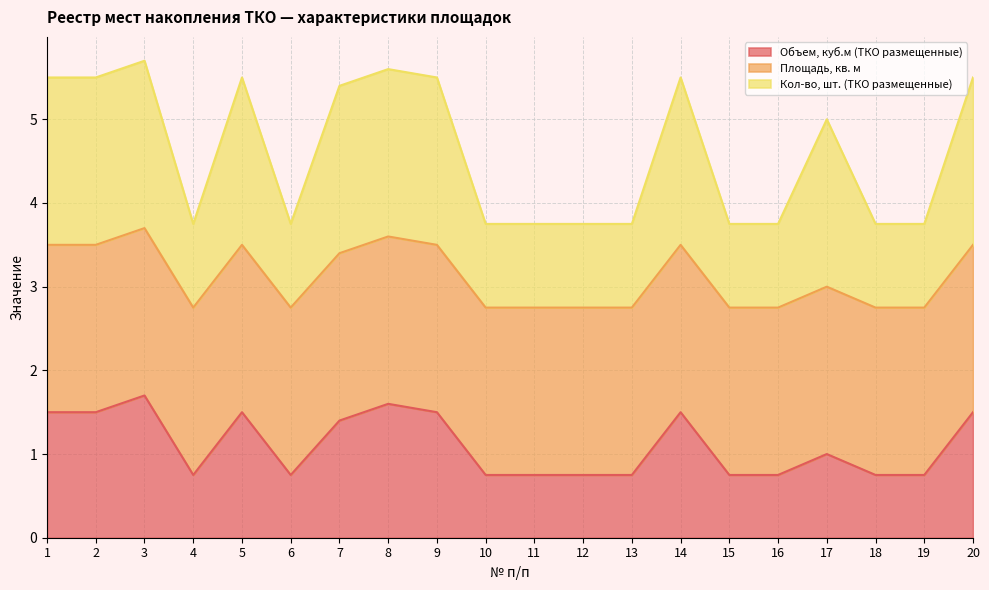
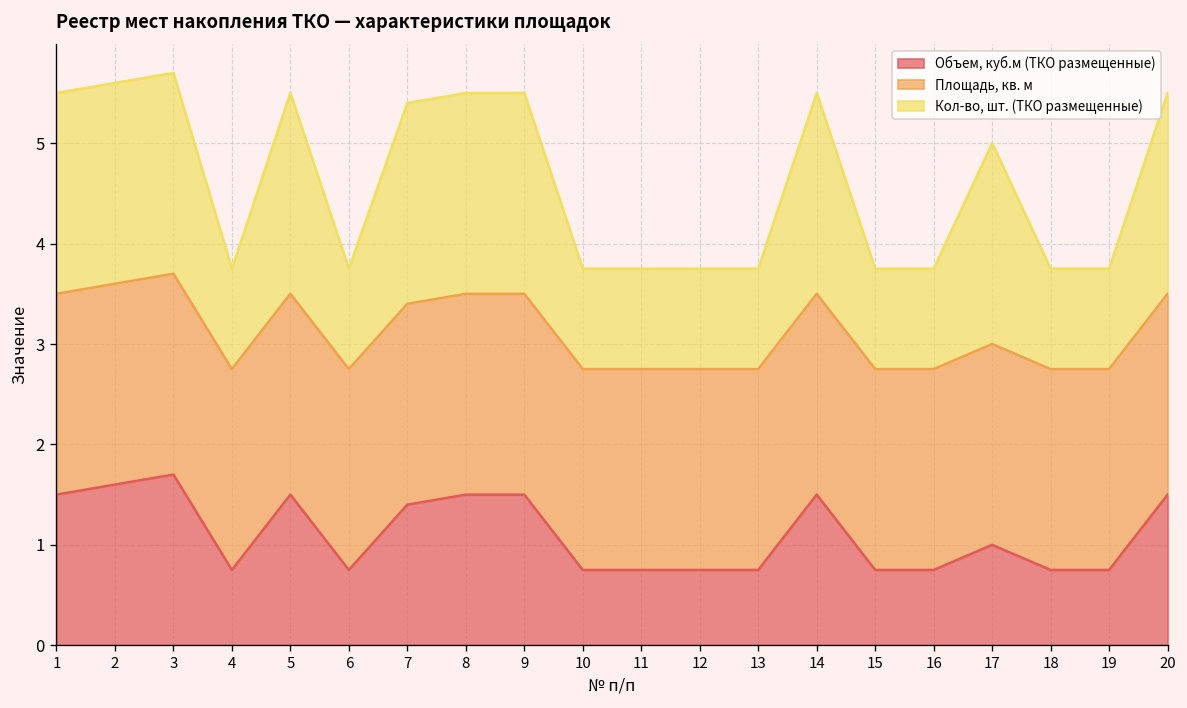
Объем, куб.м (ТКО размещенные), 2: 1.5 -> 1.6
Объем, куб.м (ТКО размещенные), 8: 1.6 -> 1.5
